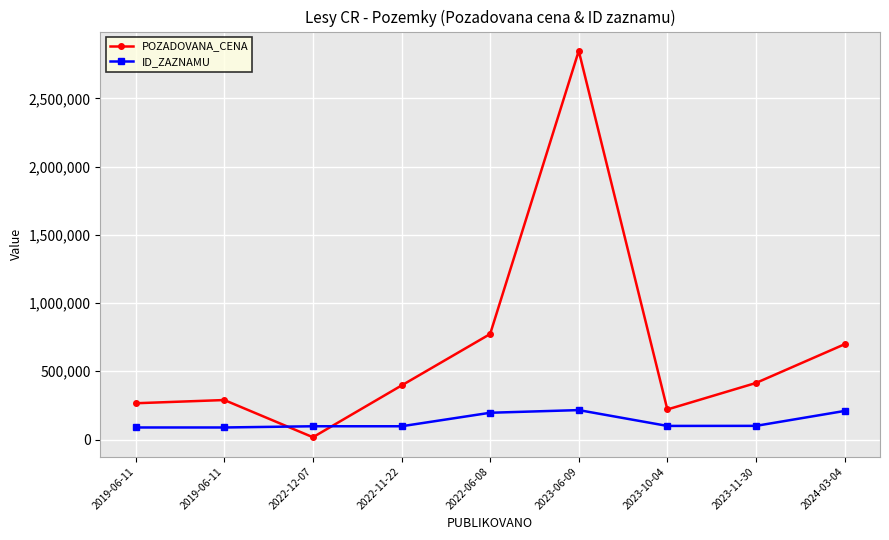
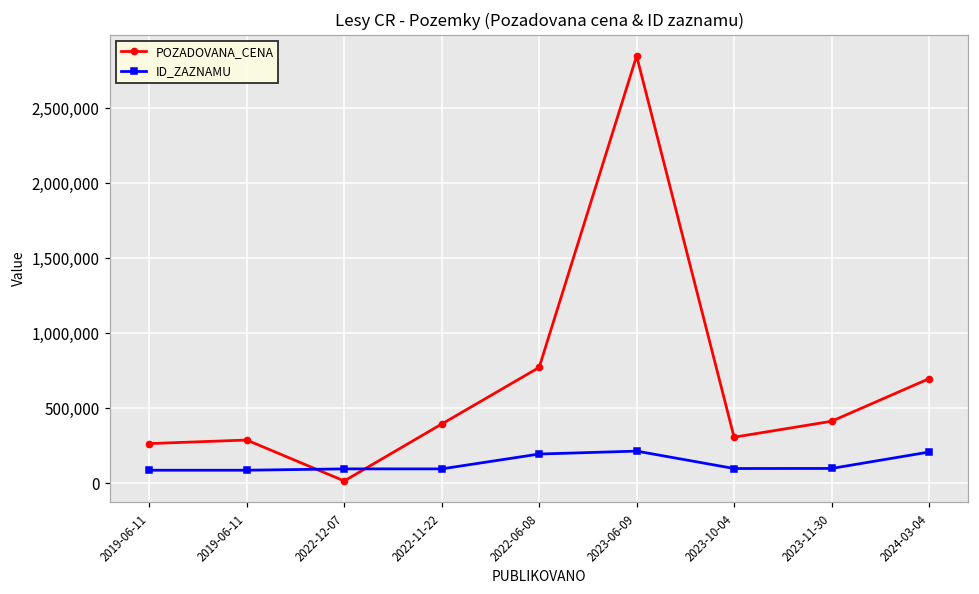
POZADOVANA_CENA, 2023-10-04: 220,000 -> 310,000
